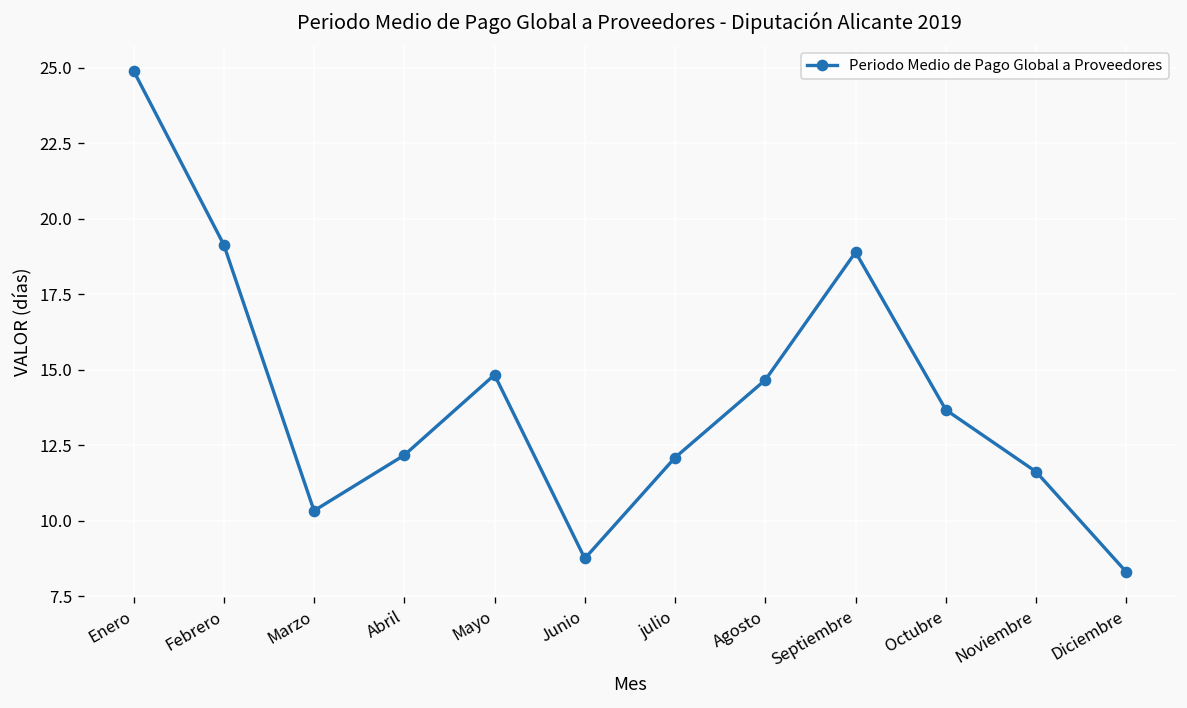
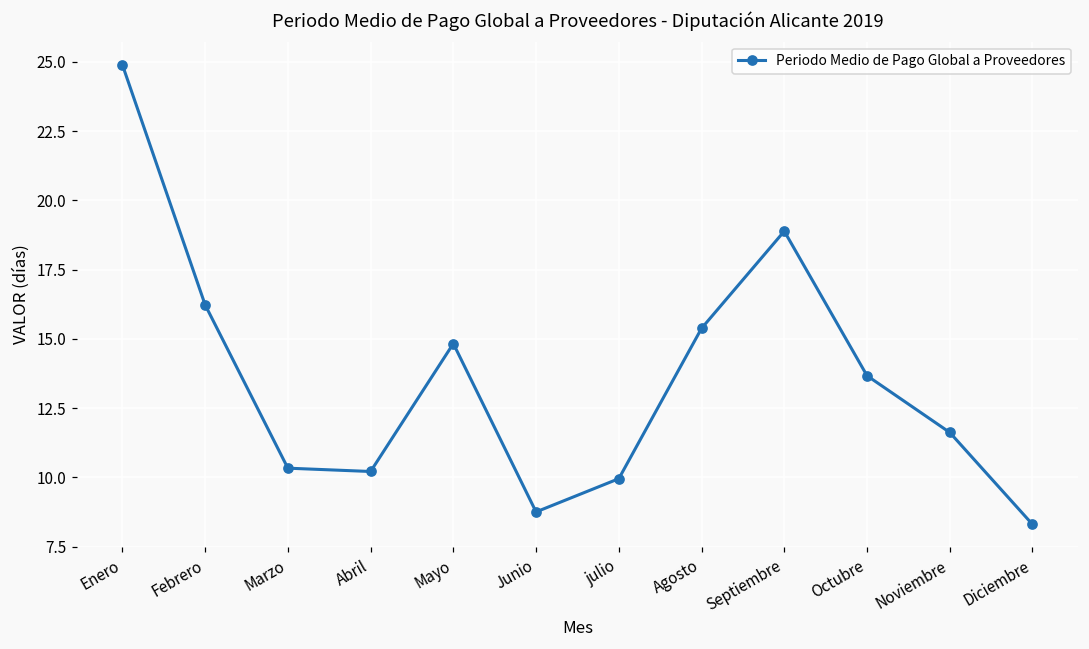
Febrero: 19.1 -> 16.2
Abril: 12.2 -> 10.2
julio: 12.1 -> 10.0
Agosto: 14.7 -> 15.4
